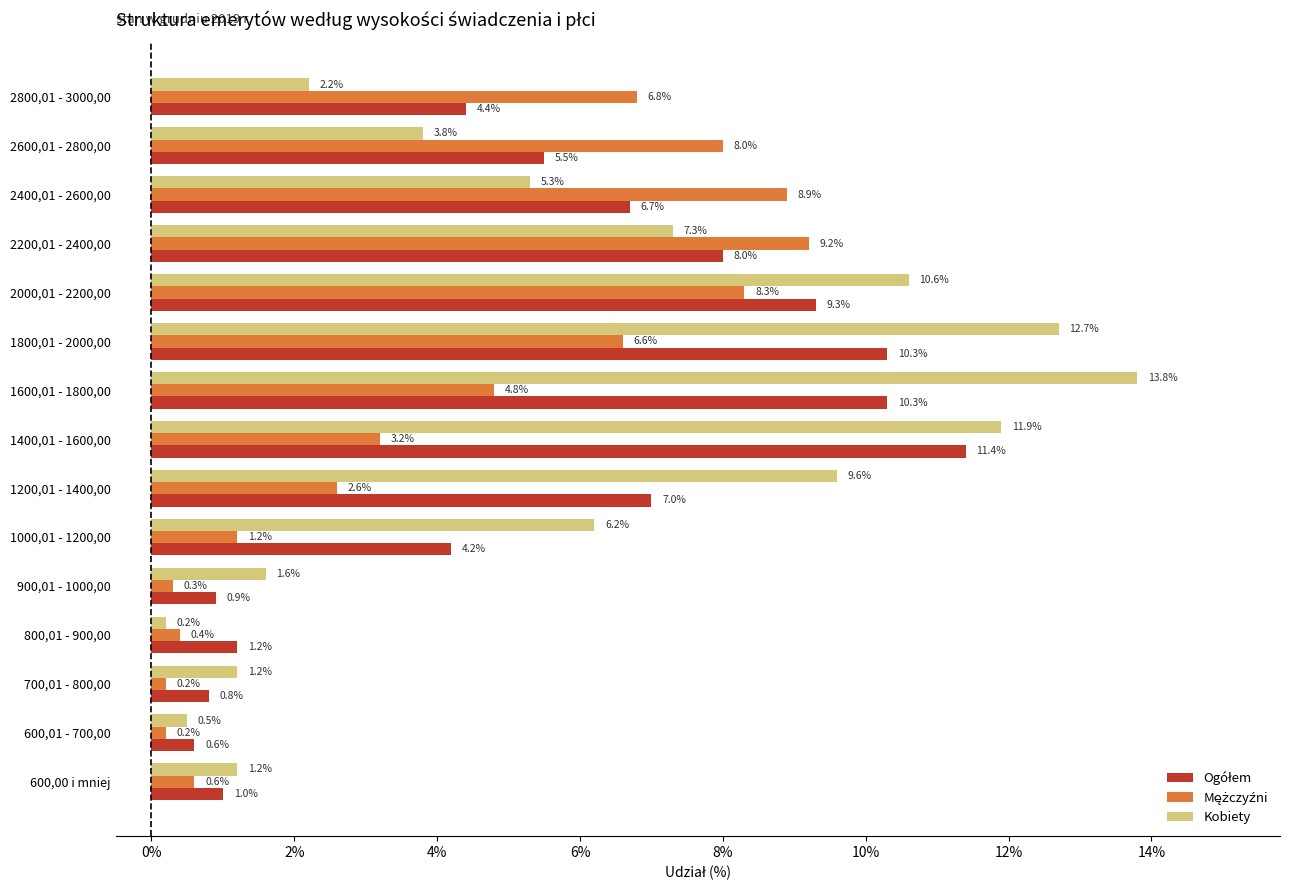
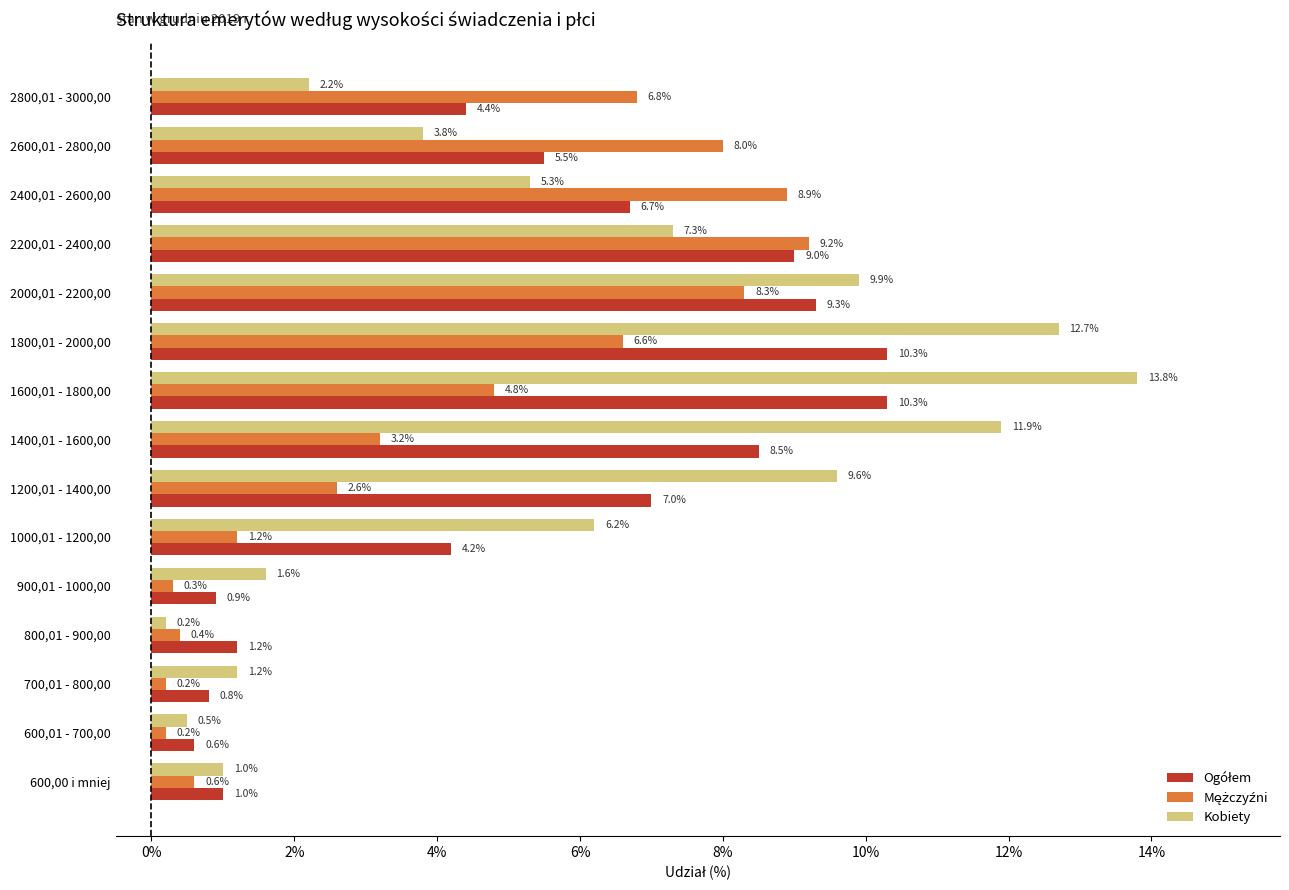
Ogółem, 2200,01 - 2400,00: 8.0% -> 9.0%
Kobiety, 2000,01 - 2200,00: 10.6% -> 9.9%
Ogółem, 1400,01 - 1600,00: 11.4% -> 8.5%
Kobiety, 600,00 i mniej: 1.2% -> 1.0%
